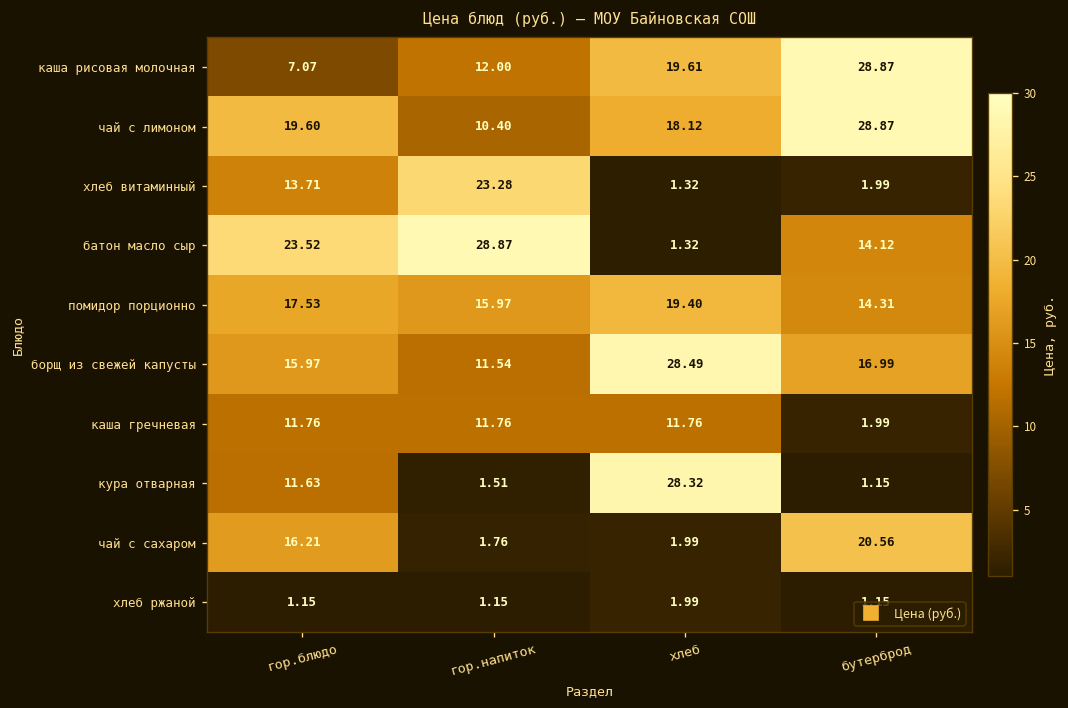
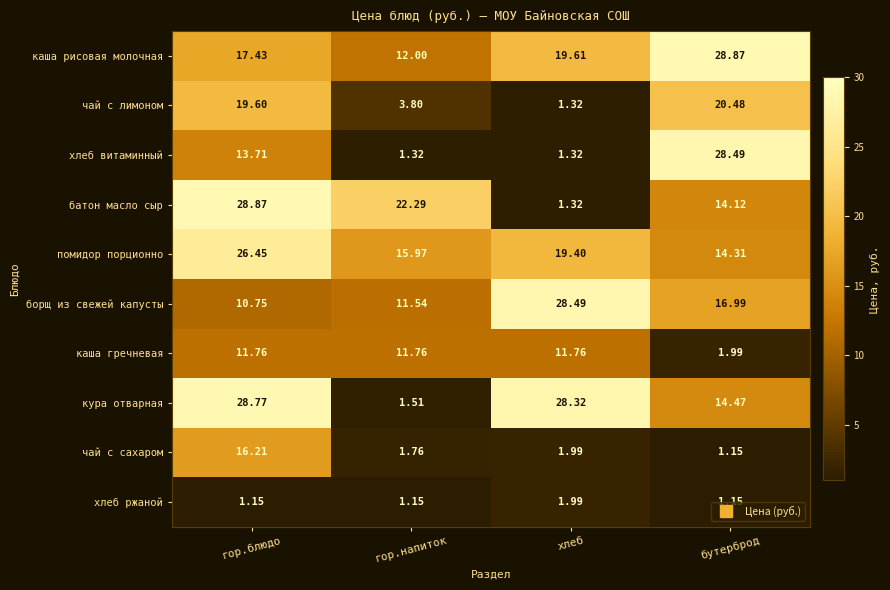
каша рисовая молочная, гор.блюдо: 7.07 -> 17.43
чай с лимоном, гор.напиток: 10.40 -> 3.80
чай с лимоном, хлеб: 18.12 -> 1.32
чай с лимоном, бутерброд: 28.87 -> 20.48
хлеб витаминный, гор.напиток: 23.28 -> 1.32
хлеб витаминный, бутерброд: 1.99 -> 28.49
батон масло сыр, гор.блюдо: 23.52 -> 28.87
батон масло сыр, гор.напиток: 28.87 -> 22.29
помидор порционно, гор.блюдо: 17.53 -> 26.45
борщ из свежей капусты, гор.блюдо: 15.97 -> 10.75
кура отварная, гор.блюдо: 11.63 -> 28.77
кура отварная, бутерброд: 1.15 -> 14.47
чай с сахаром, бутерброд: 20.56 -> 1.15
